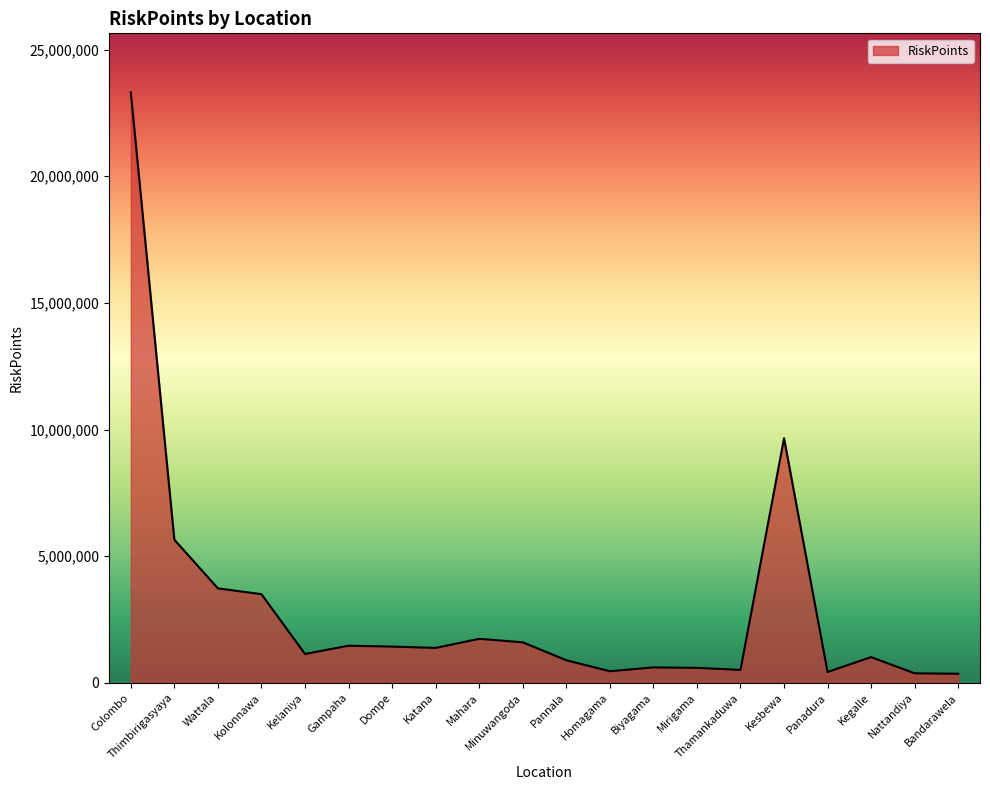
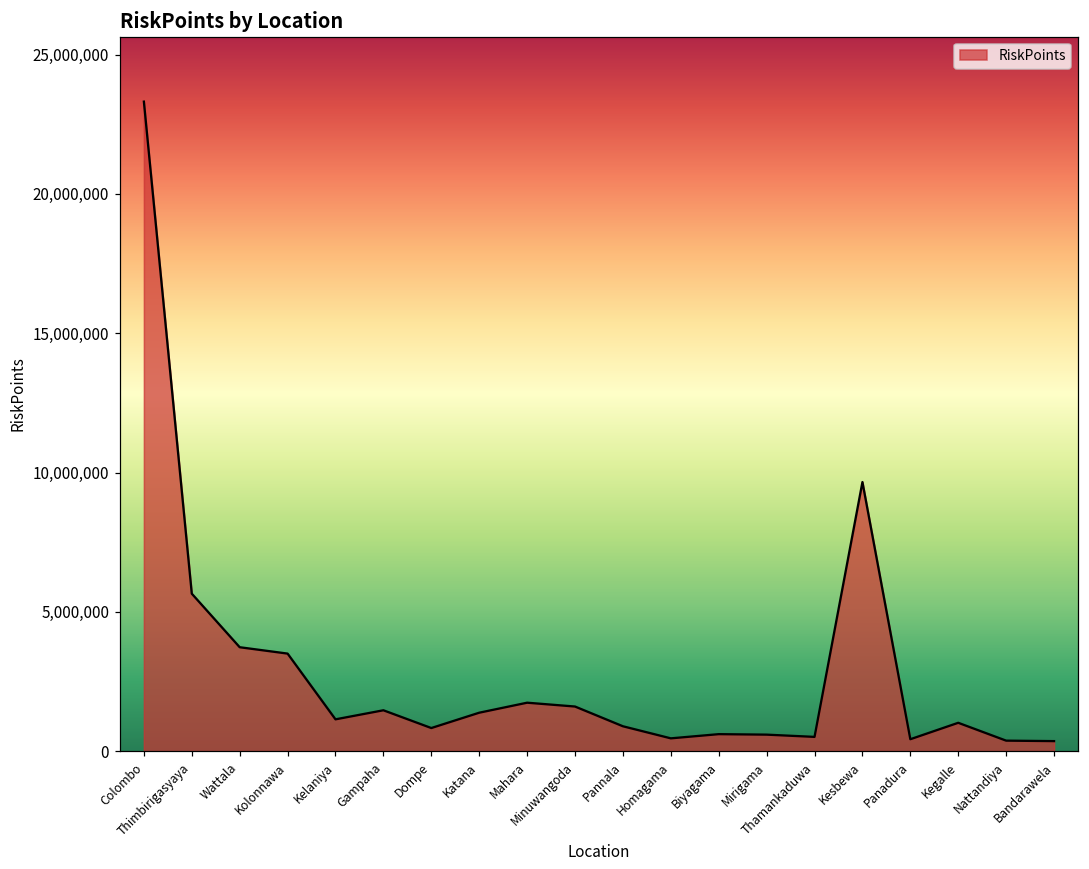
Dompe: 1,400,000 -> 800,000
